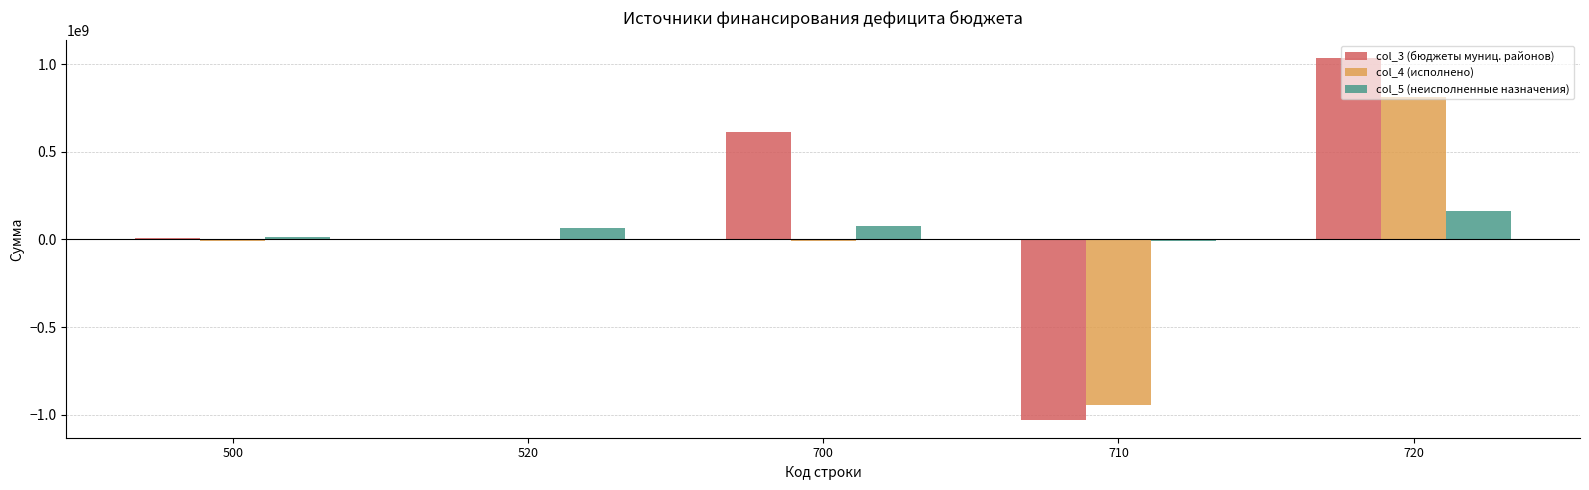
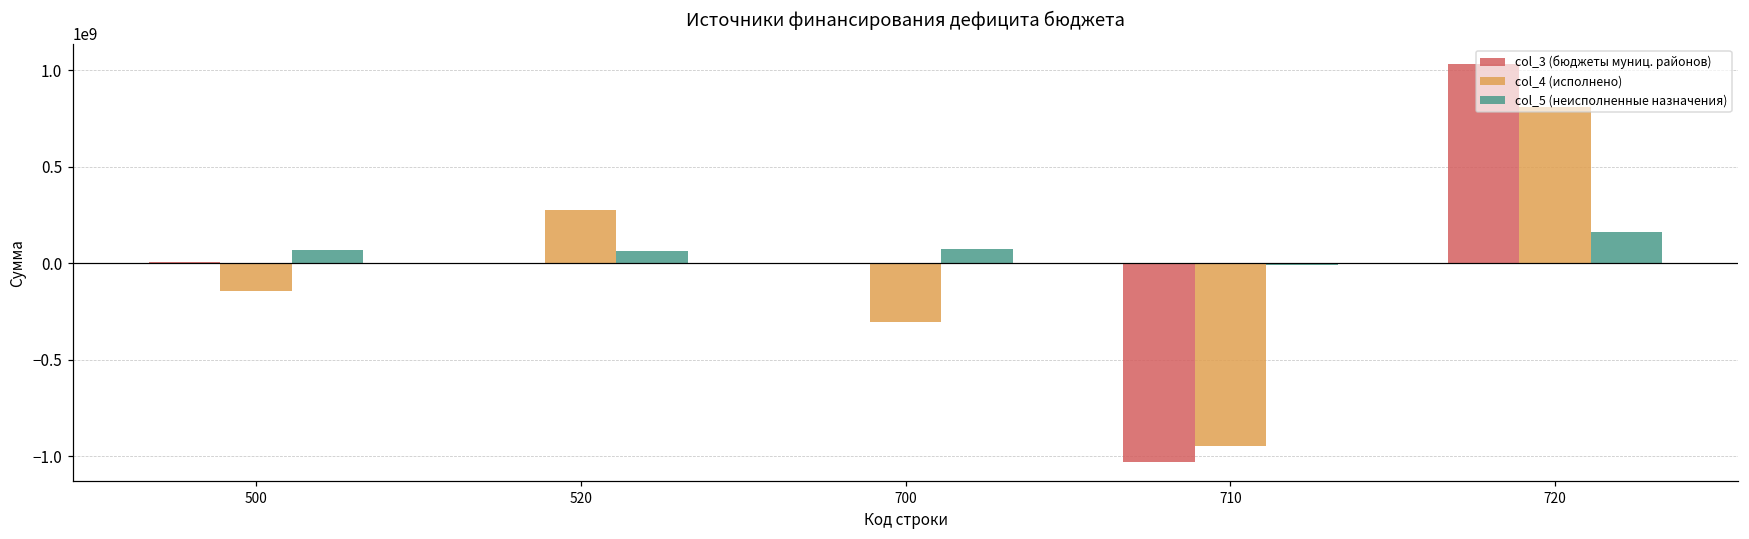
col_4 (исполнено), 500: -10000000 -> -140000000
col_5 (неисполненные назначения), 500: 20000000 -> 70000000
col_4 (исполнено), 520: 0 -> 280000000
col_3 (бюджеты муниц. районов), 700: 610000000 -> 0
col_4 (исполнено), 700: -10000000 -> -310000000
